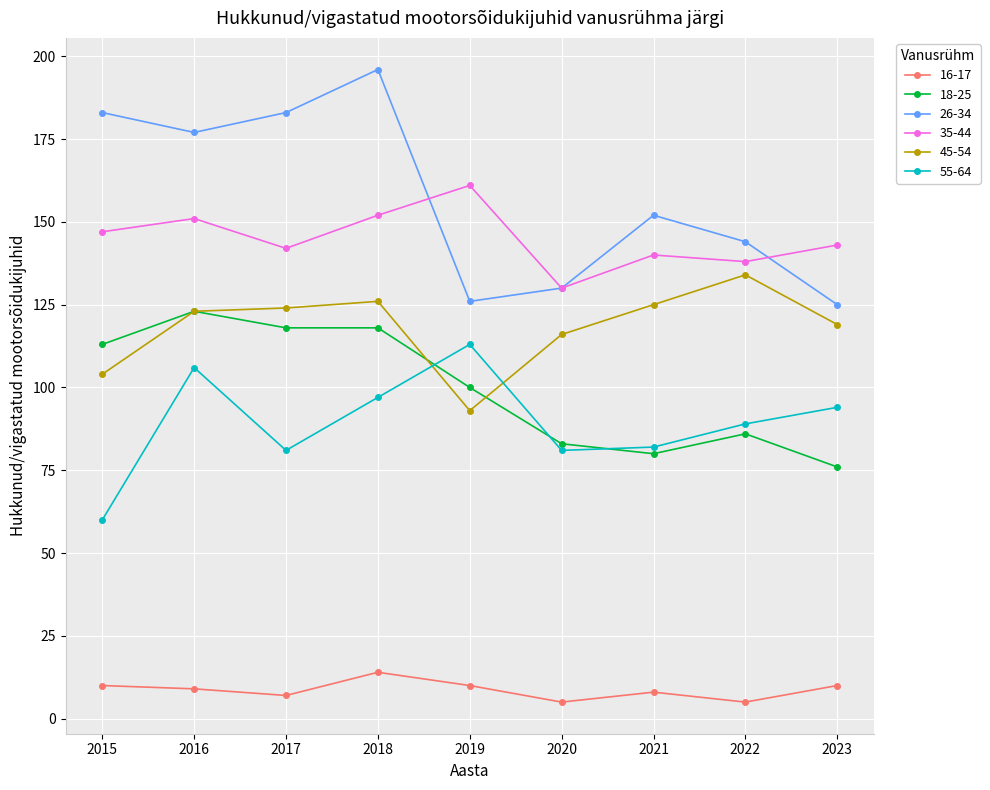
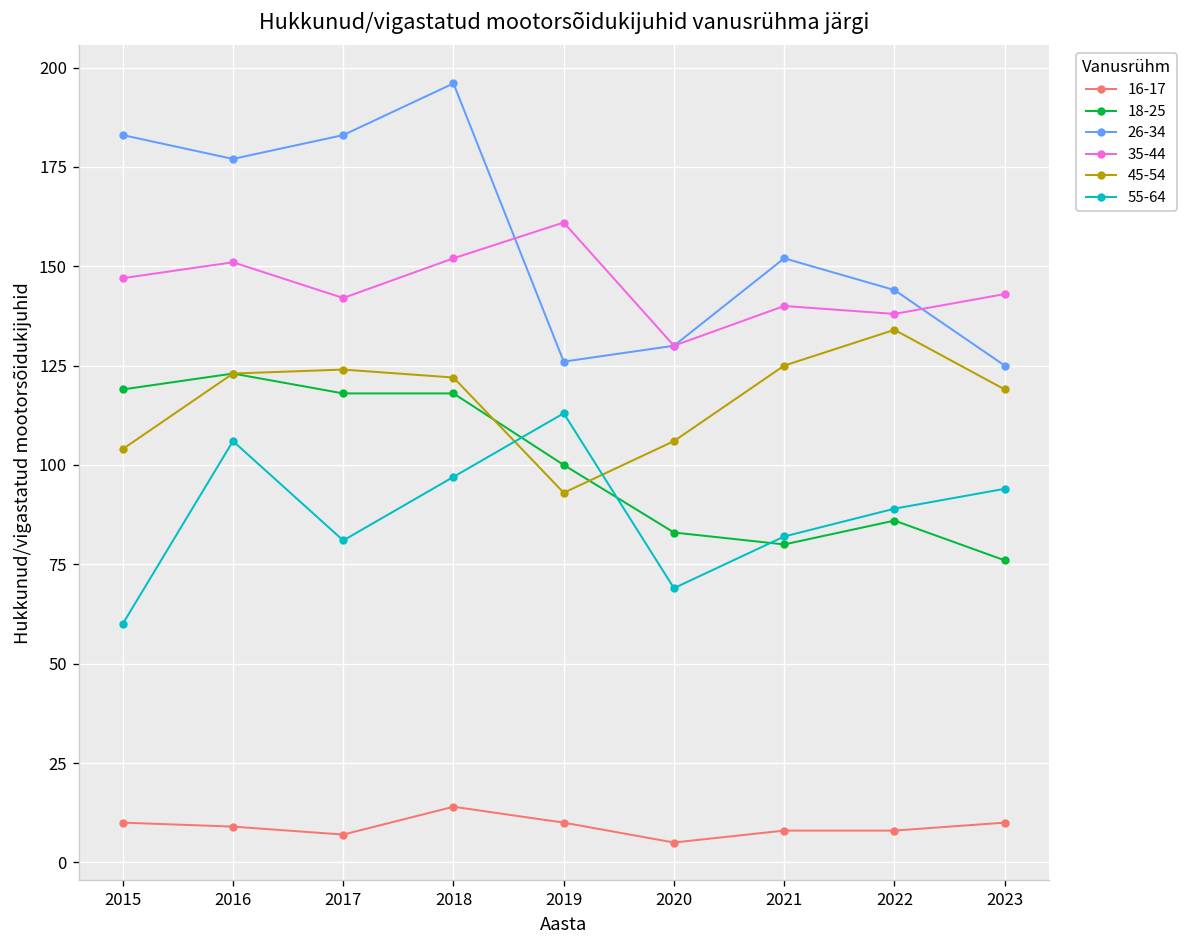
18-25, 2015: 113 -> 119
45-54, 2018: 126 -> 122
45-54, 2020: 116 -> 106
55-64, 2020: 81 -> 69
16-17, 2022: 5 -> 8
